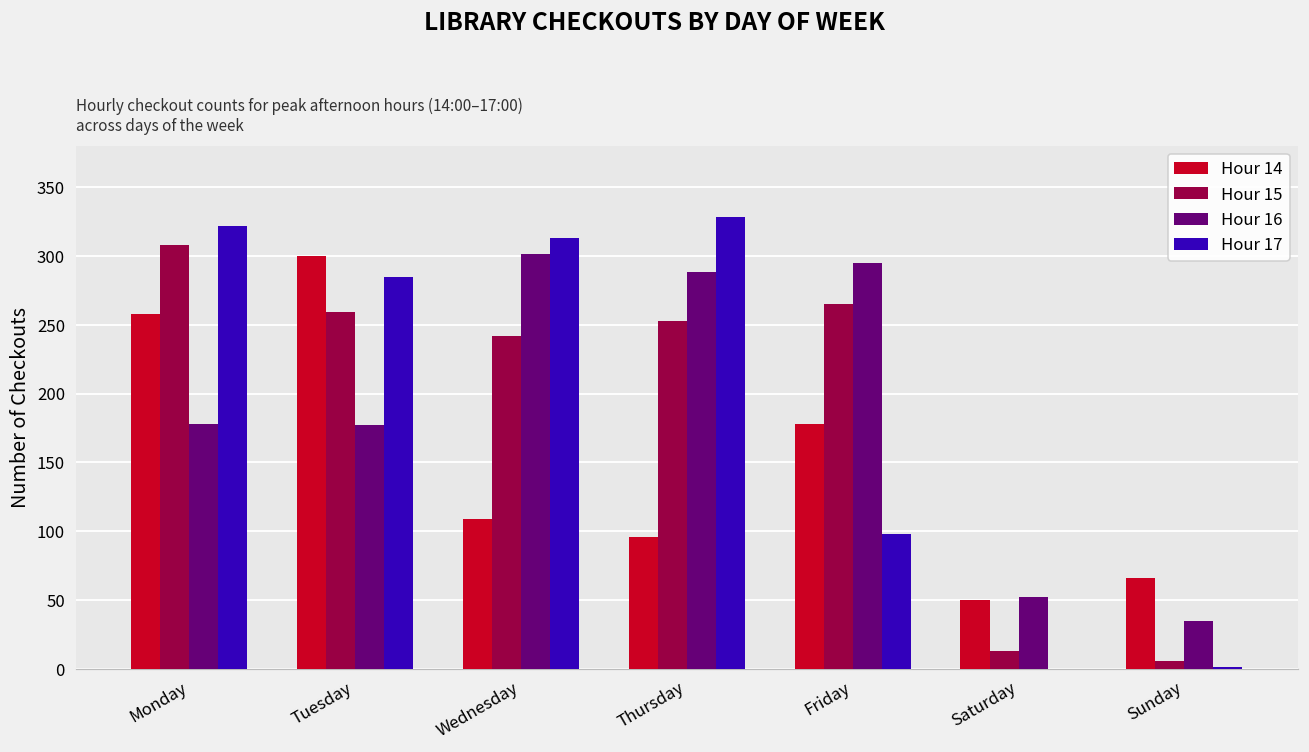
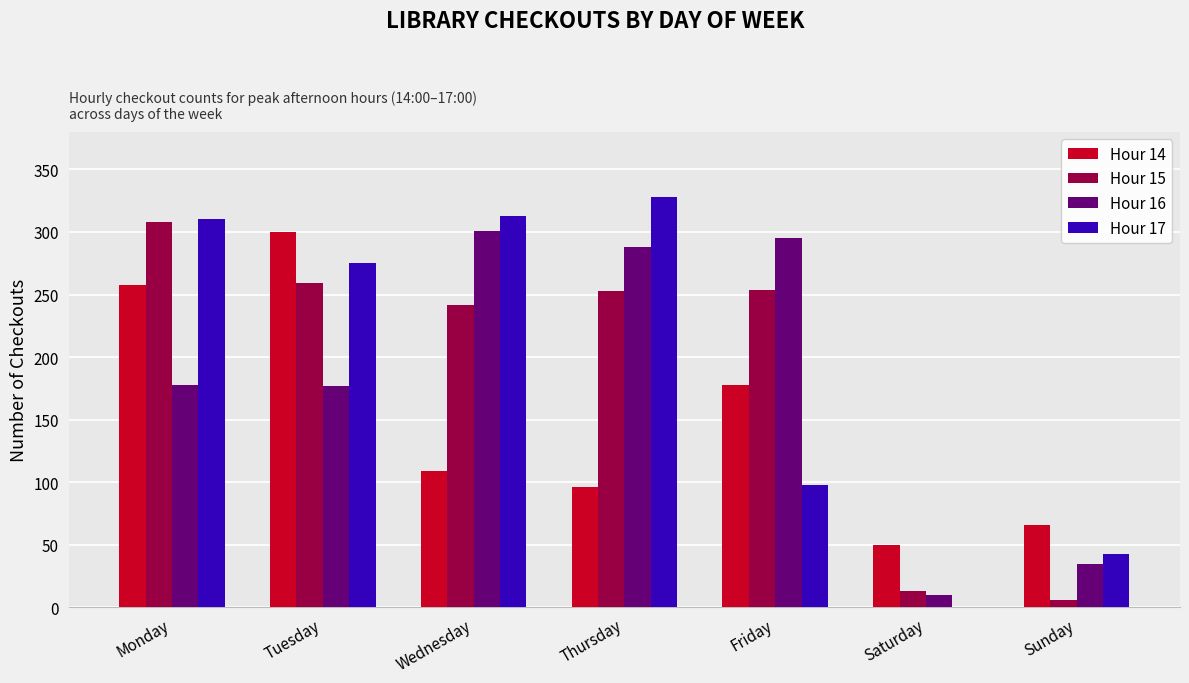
Hour 17, Monday: 322 -> 310
Hour 17, Tuesday: 285 -> 275
Hour 15, Friday: 265 -> 254
Hour 16, Saturday: 52 -> 10
Hour 17, Sunday: 1 -> 43
